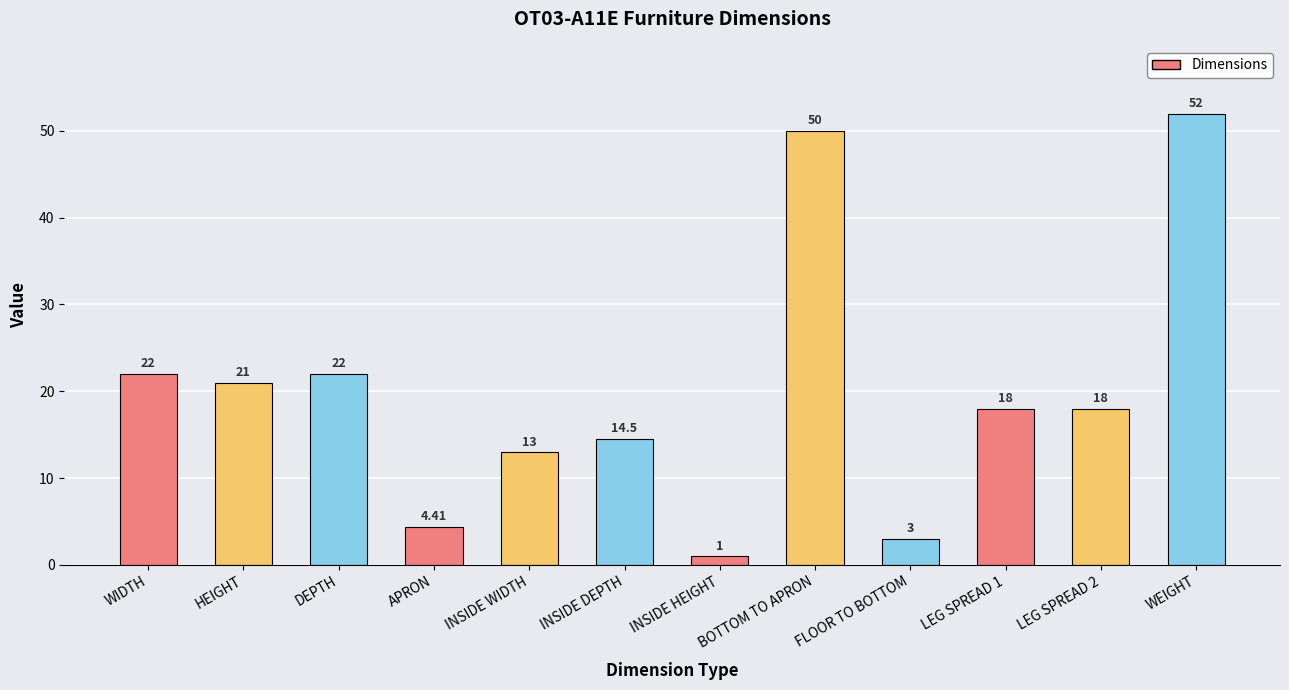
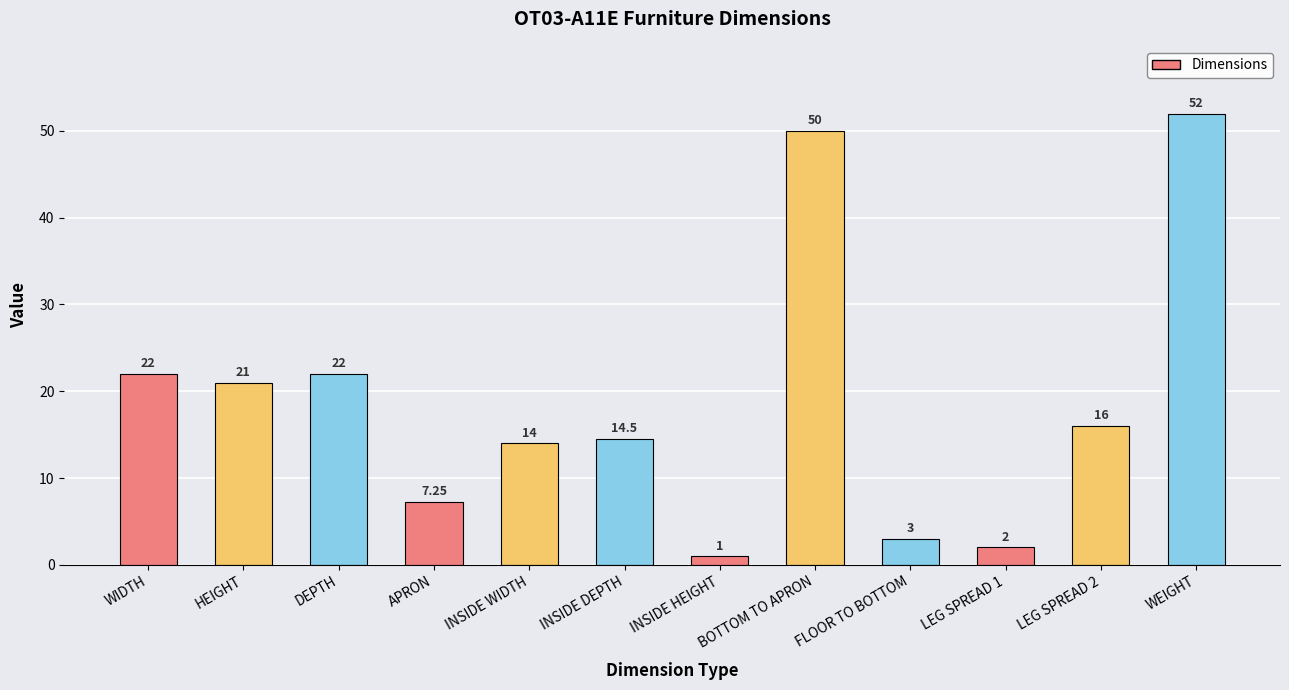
APRON: 4.41 -> 7.25
INSIDE WIDTH: 13 -> 14
LEG SPREAD 1: 18 -> 2
LEG SPREAD 2: 18 -> 16
